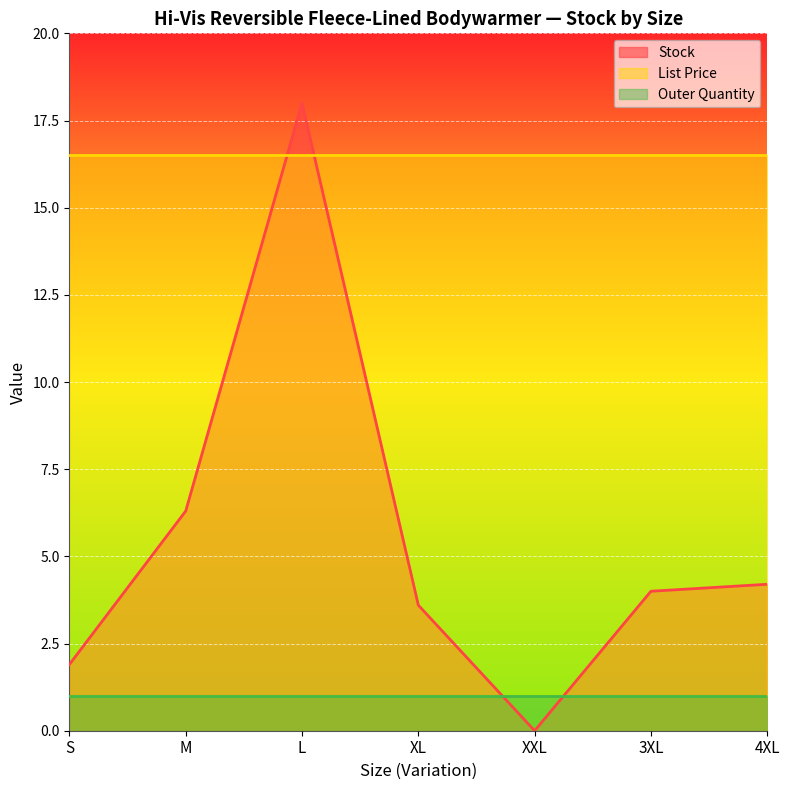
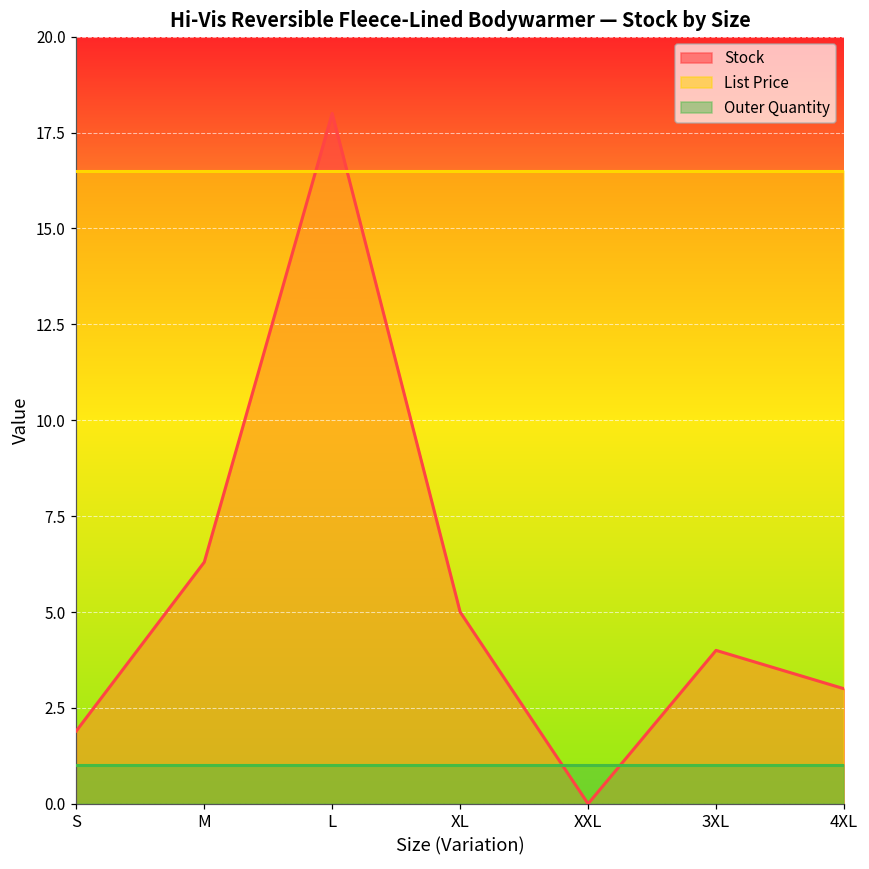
Stock, XL: 3.6 -> 5.0
Stock, 4XL: 4.2 -> 3.0
